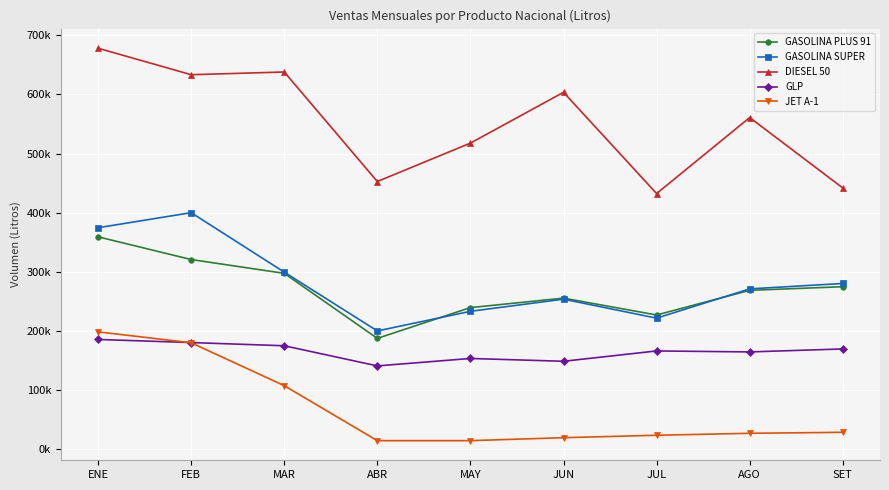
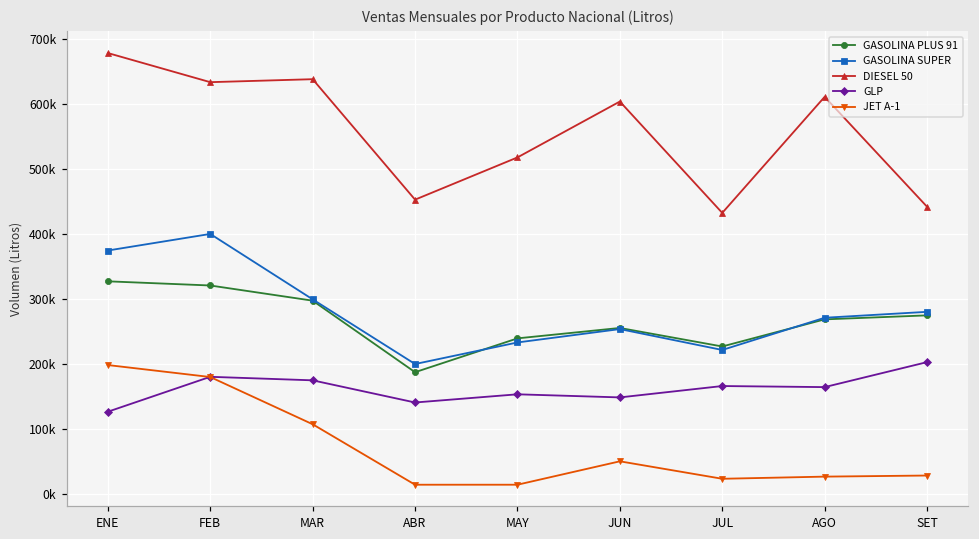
GASOLINA PLUS 91, ENE: 360000 -> 330000
GLP, ENE: 190000 -> 130000
JET A-1, JUN: 20000 -> 50000
DIESEL 50, AGO: 560000 -> 610000
GLP, SET: 170000 -> 200000
